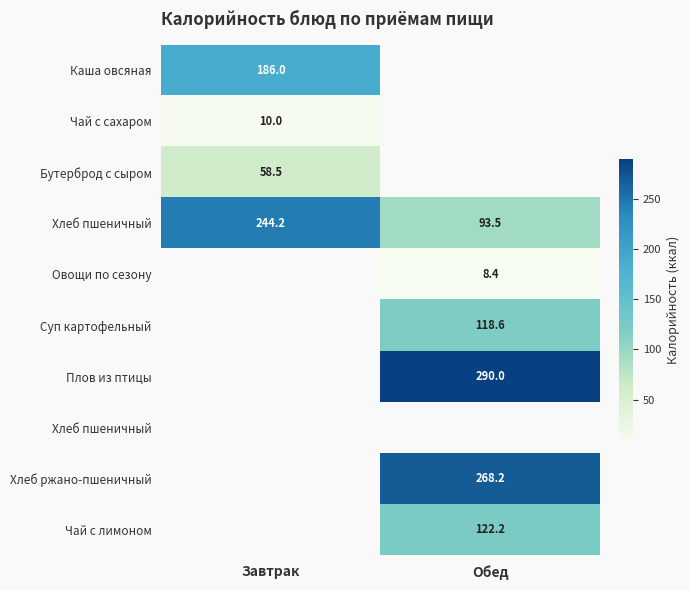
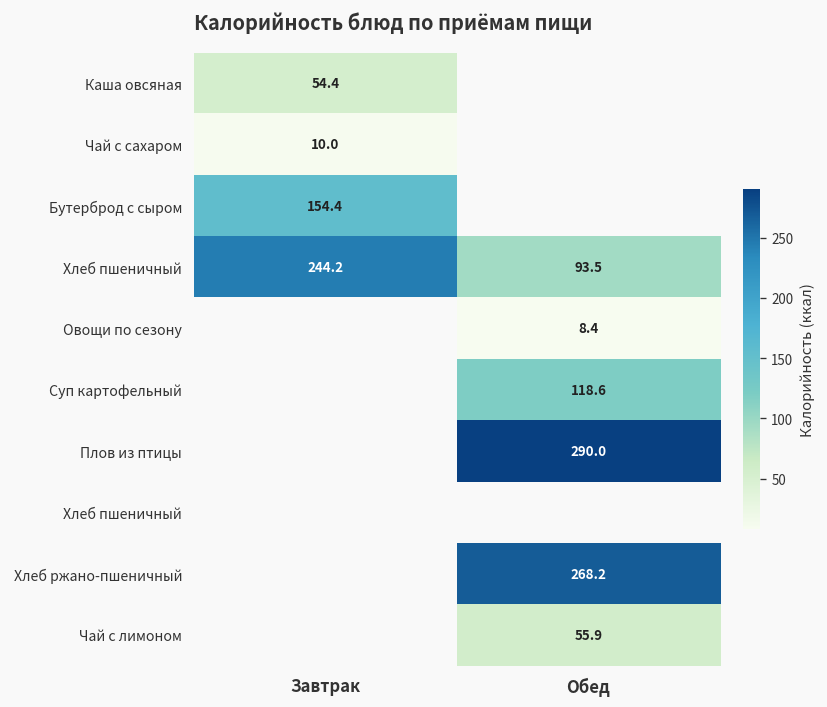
Каша овсяная, Завтрак: 186.0 -> 54.4
Бутерброд с сыром, Завтрак: 58.5 -> 154.4
Чай с лимоном, Обед: 122.2 -> 55.9
